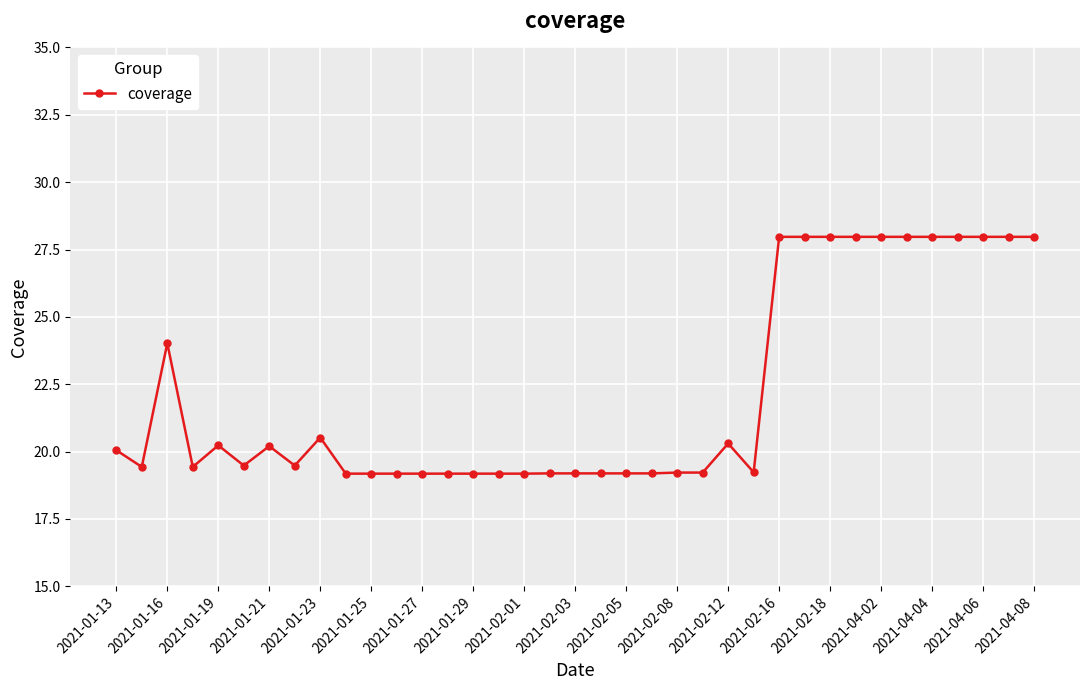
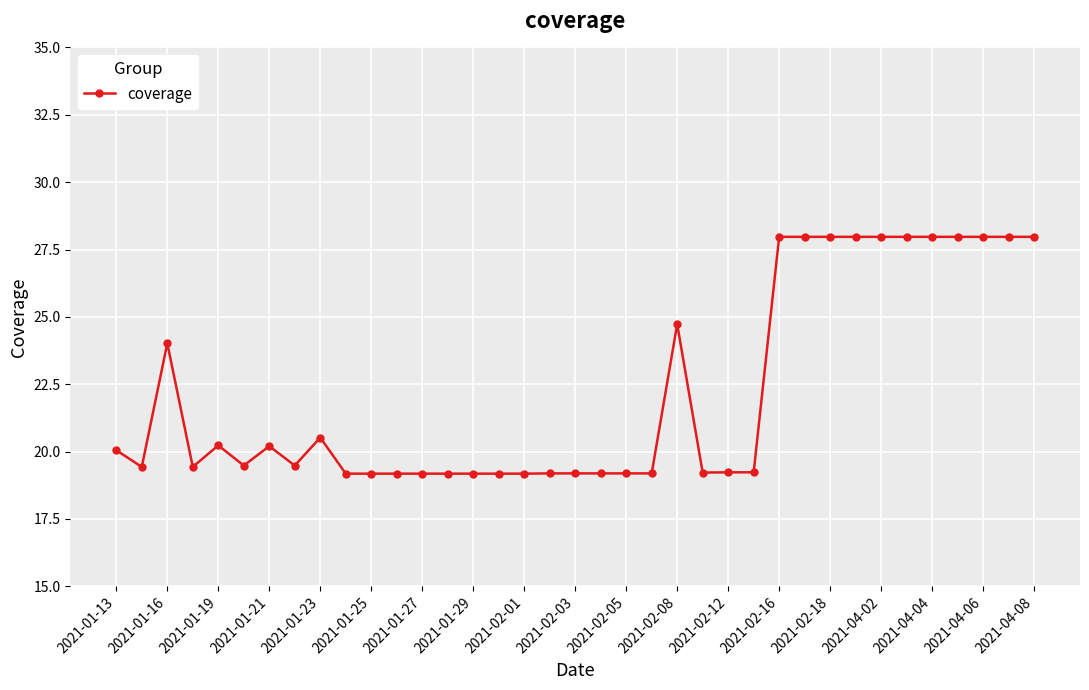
2021-02-08: 19.2 -> 24.7
2021-02-12: 20.3 -> 19.2
